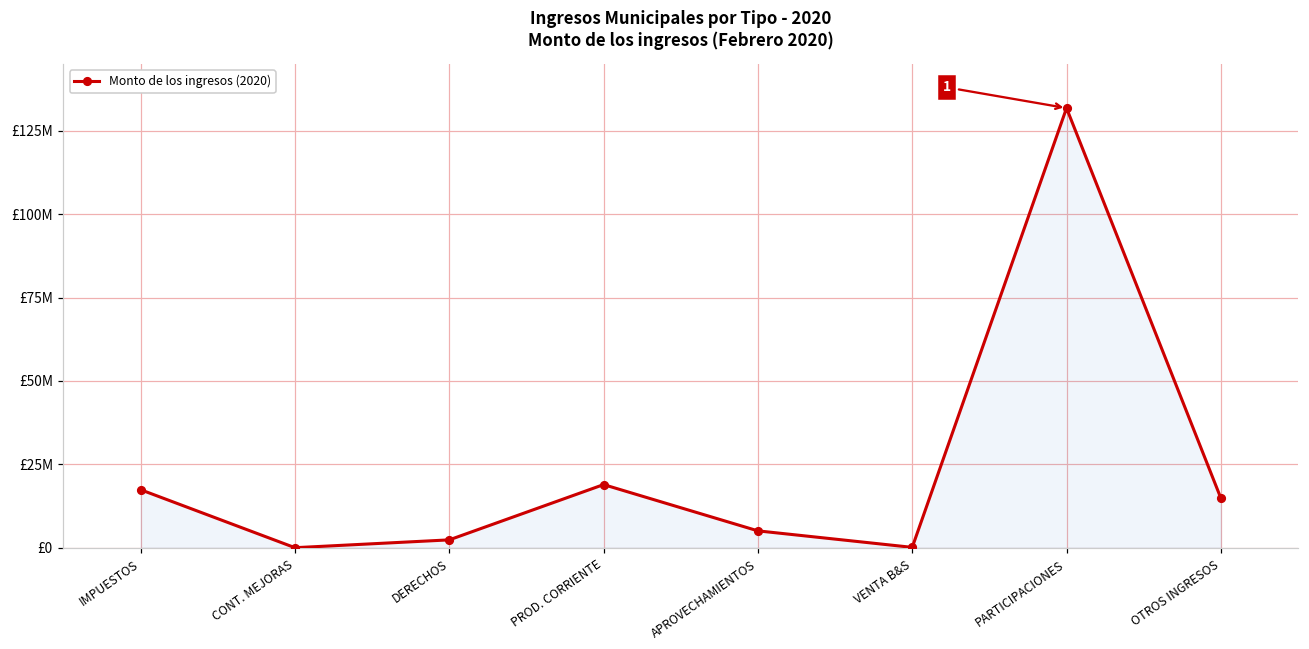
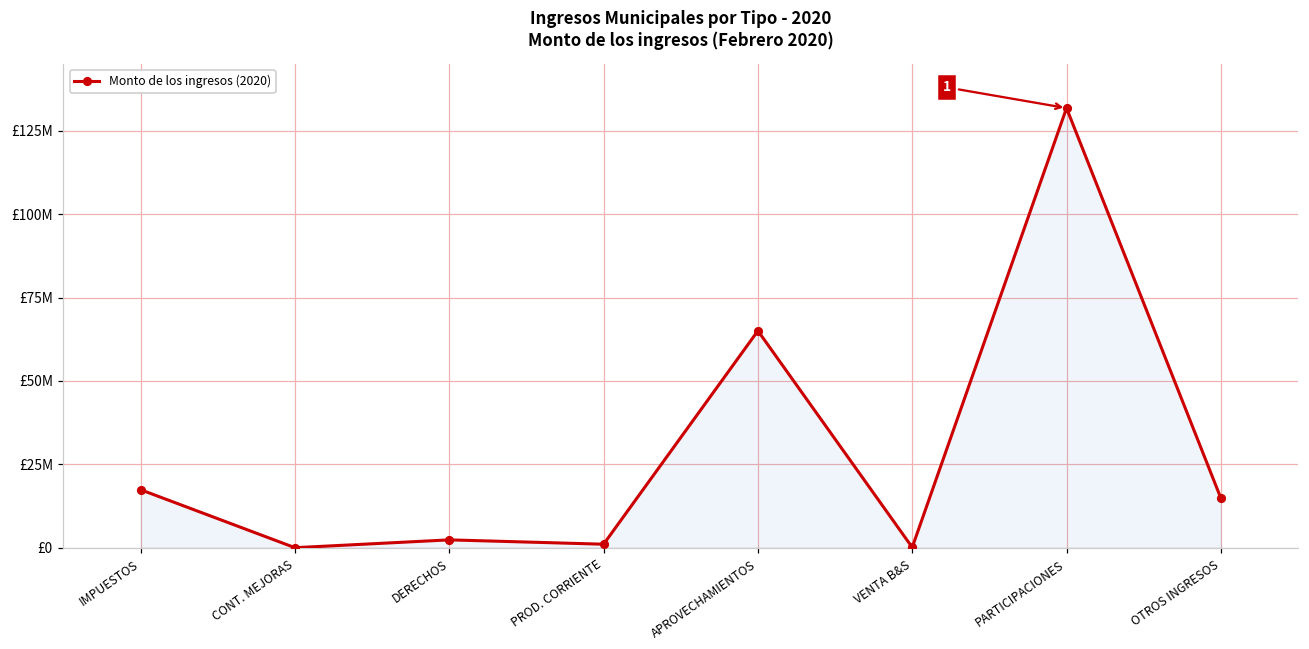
PROD. CORRIENTE: £19000000 -> £1000000
APROVECHAMIENTOS: £5000000 -> £65000000
